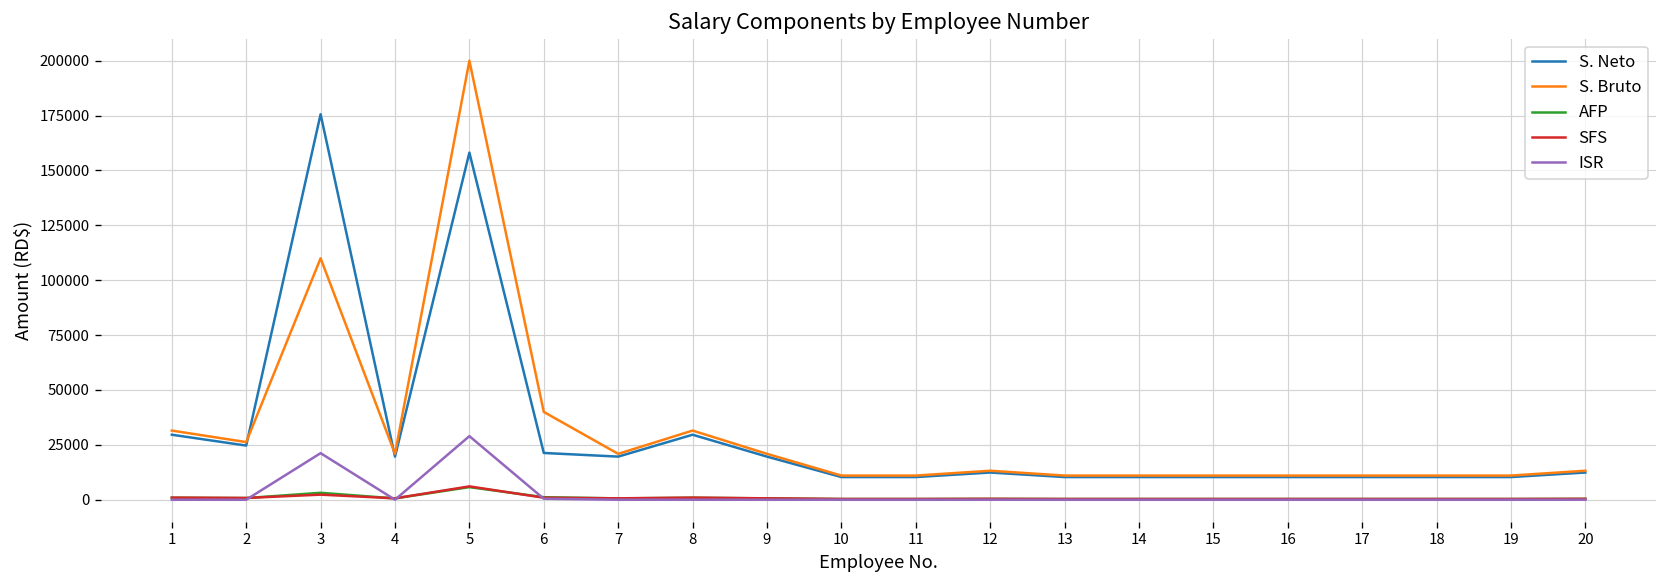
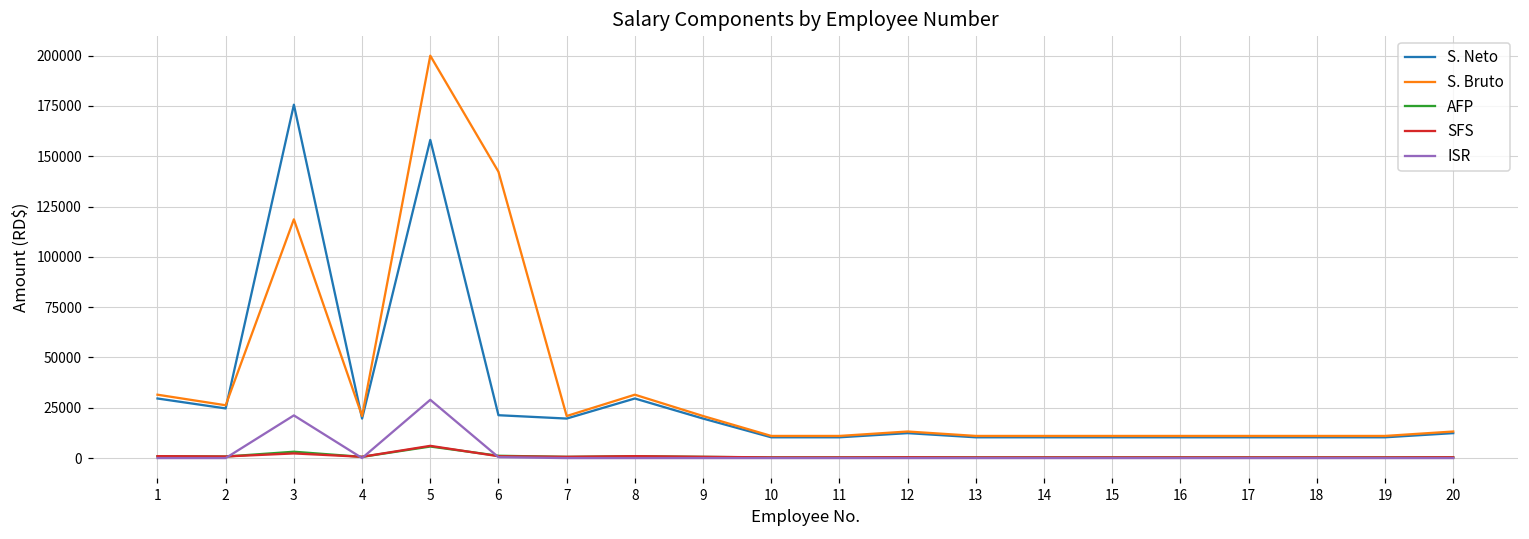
S. Bruto, 3: 110000 -> 119000
S. Bruto, 6: 40000 -> 142000
